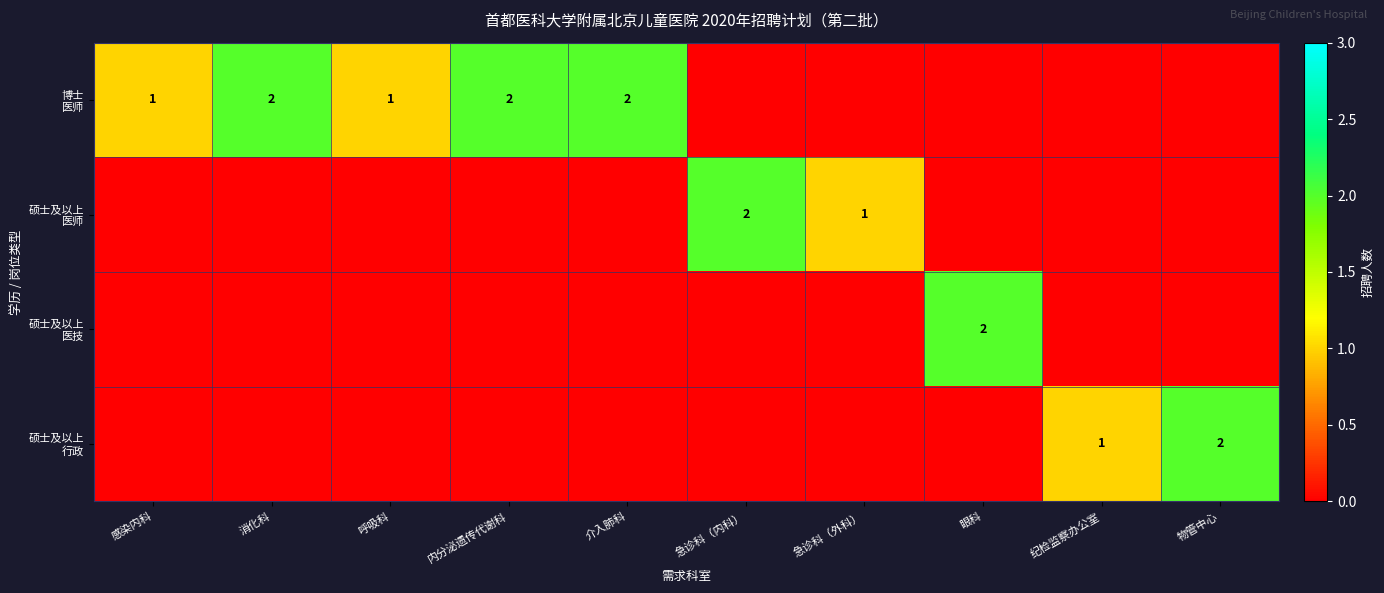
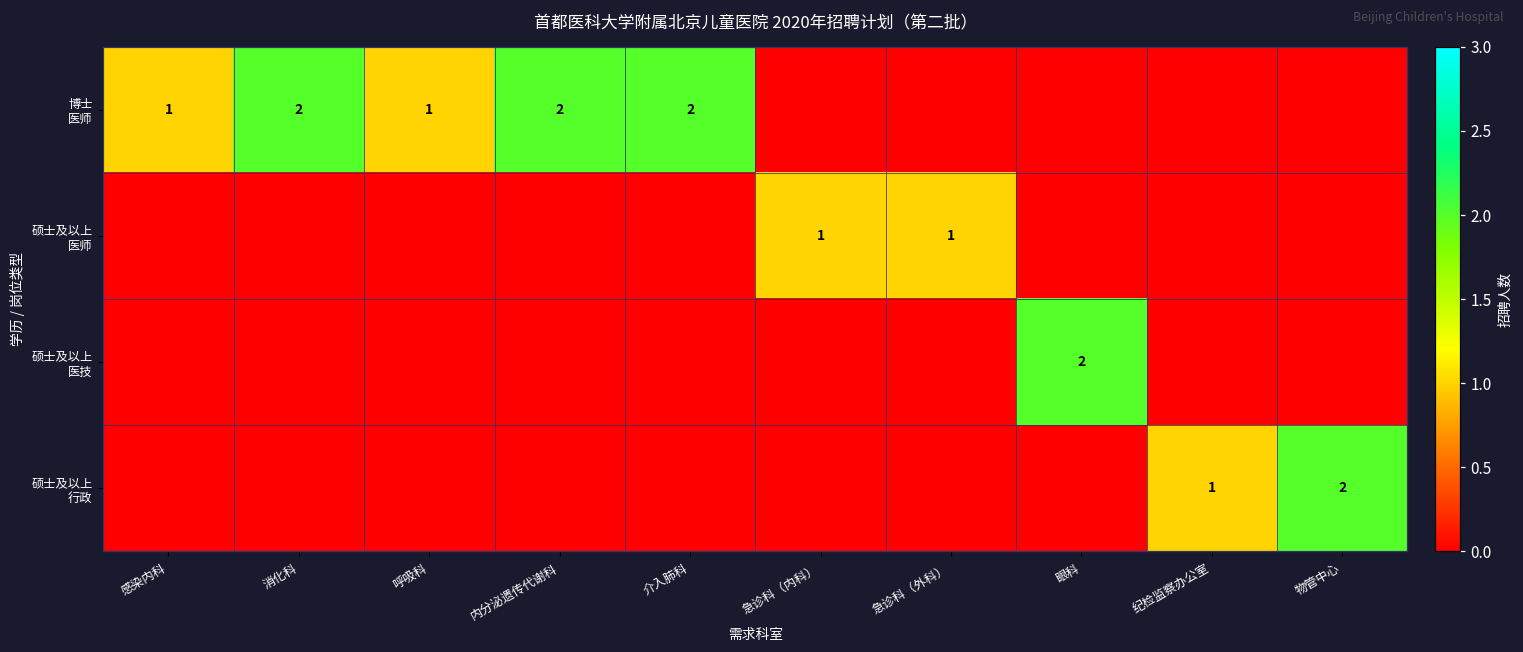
硕士及以上 医师, 急诊科（内科）: 2 -> 1
